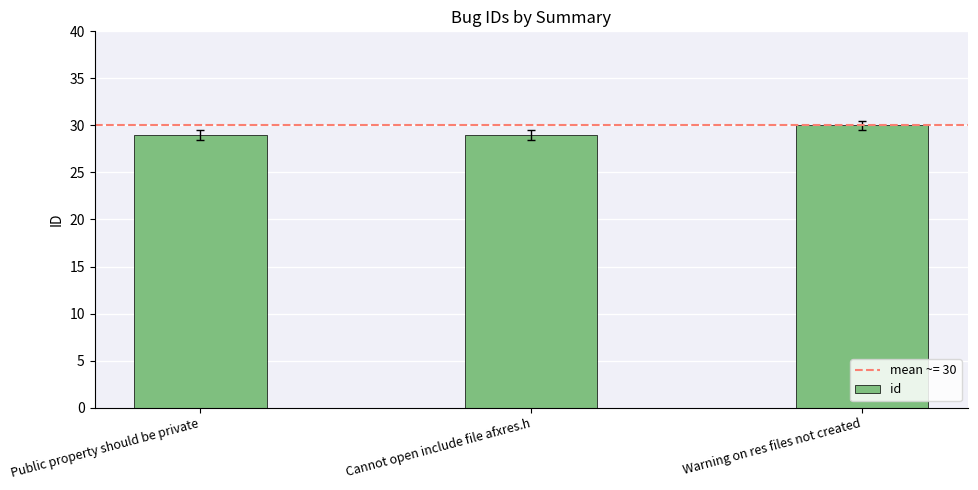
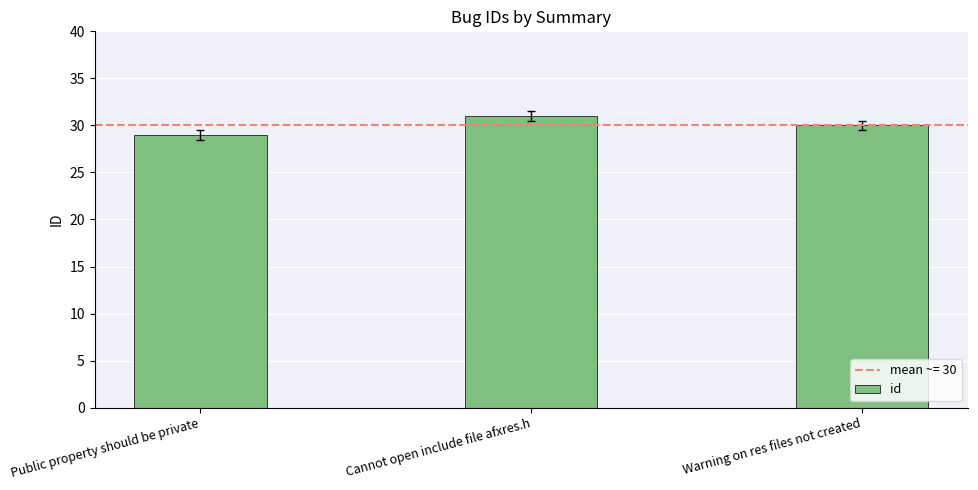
id, Cannot open include file afxres.h: 29 -> 31
